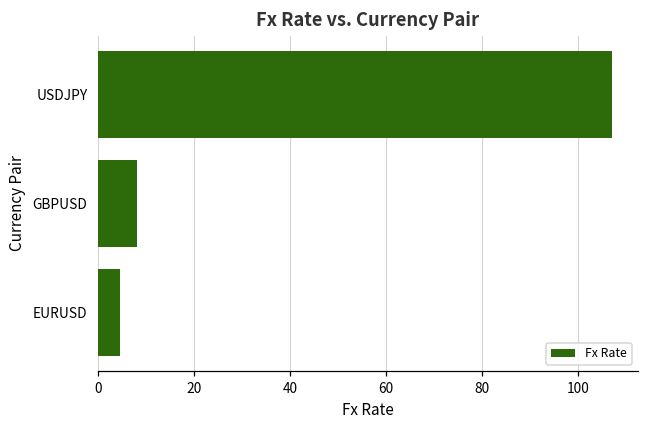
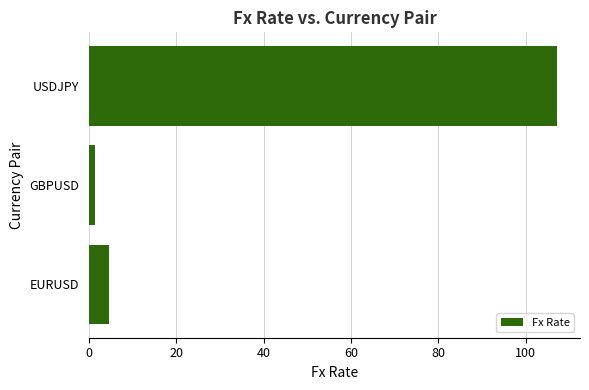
GBPUSD: 8 -> 1
